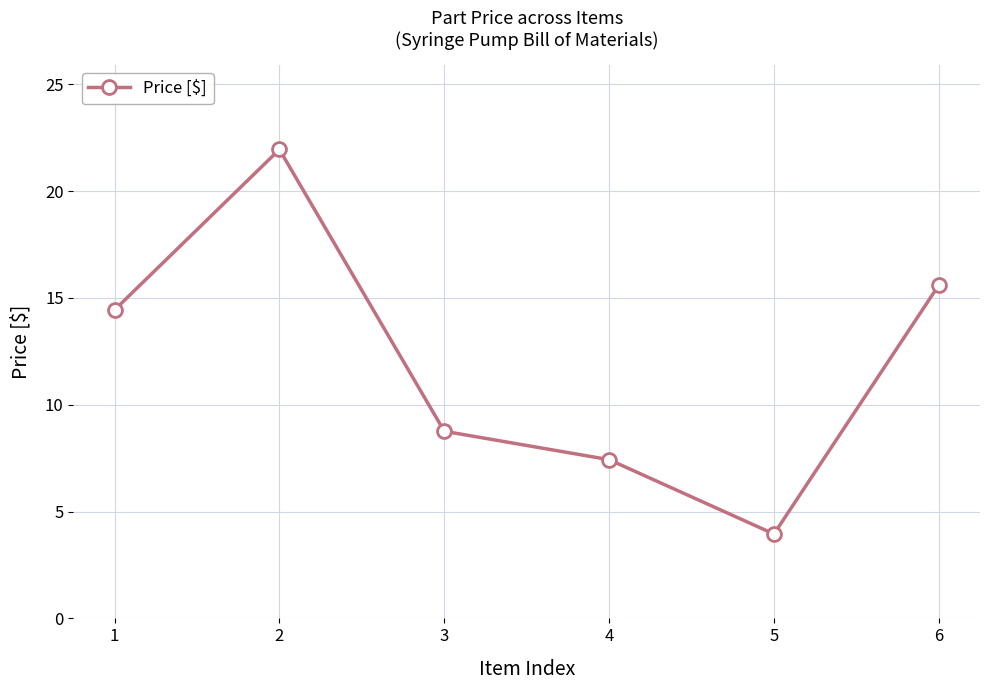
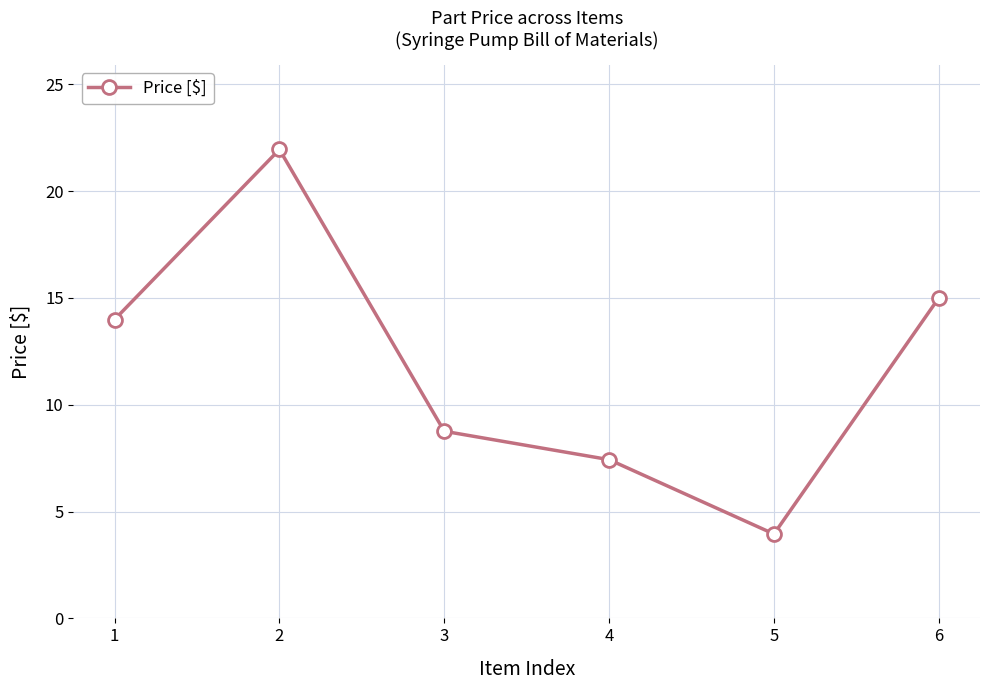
1: 14.4 -> 14.0
6: 15.6 -> 15.0
